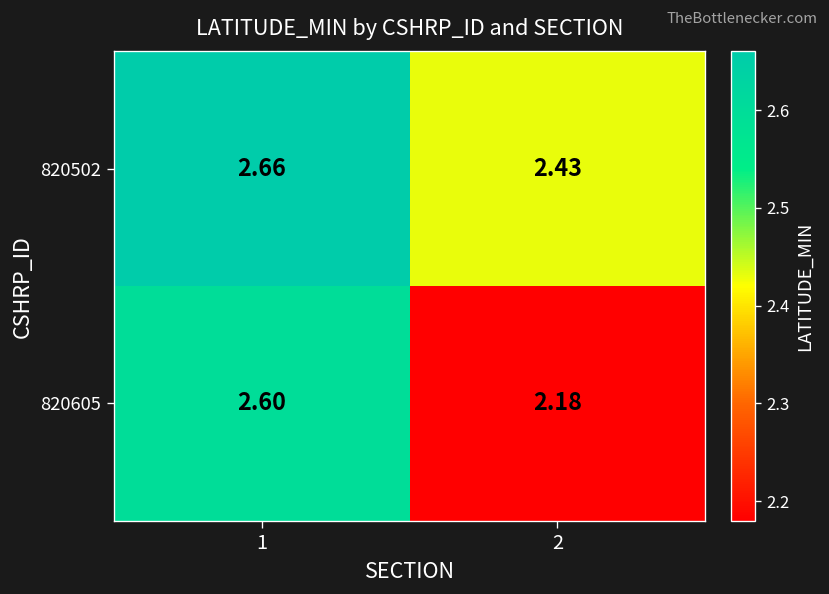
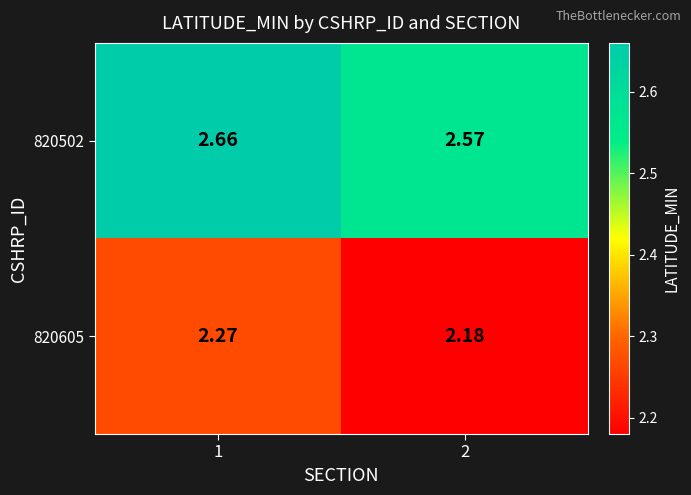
820502, 2: 2.43 -> 2.57
820605, 1: 2.60 -> 2.27
